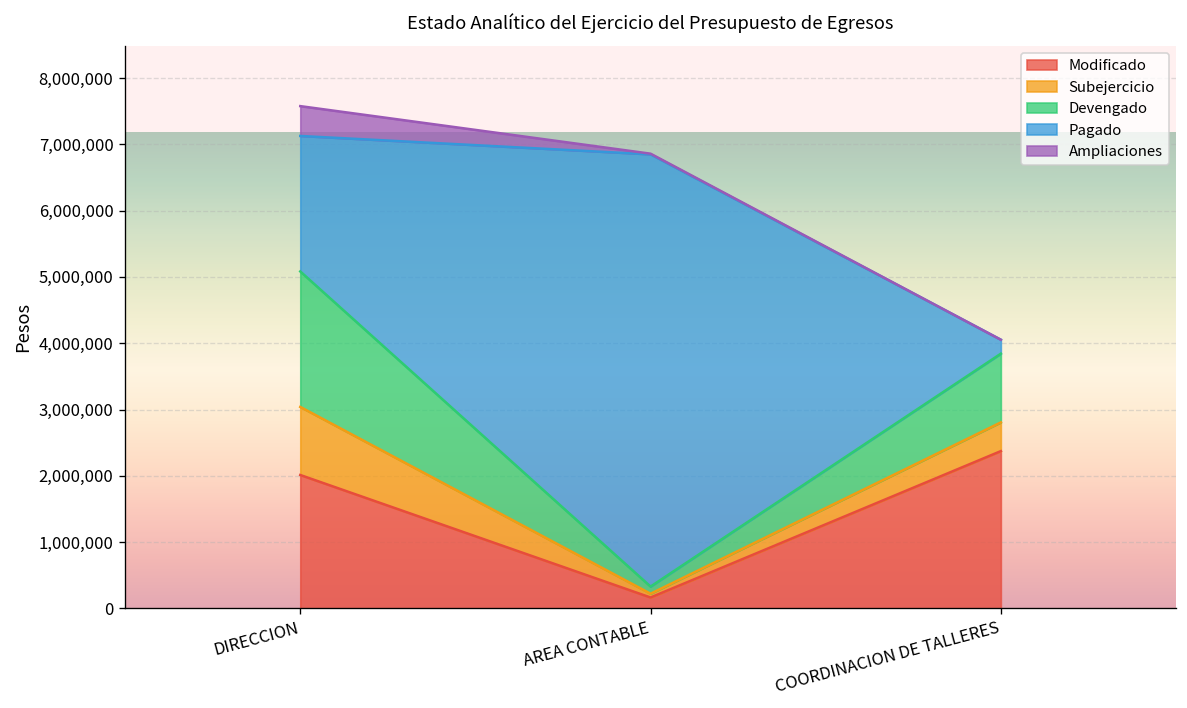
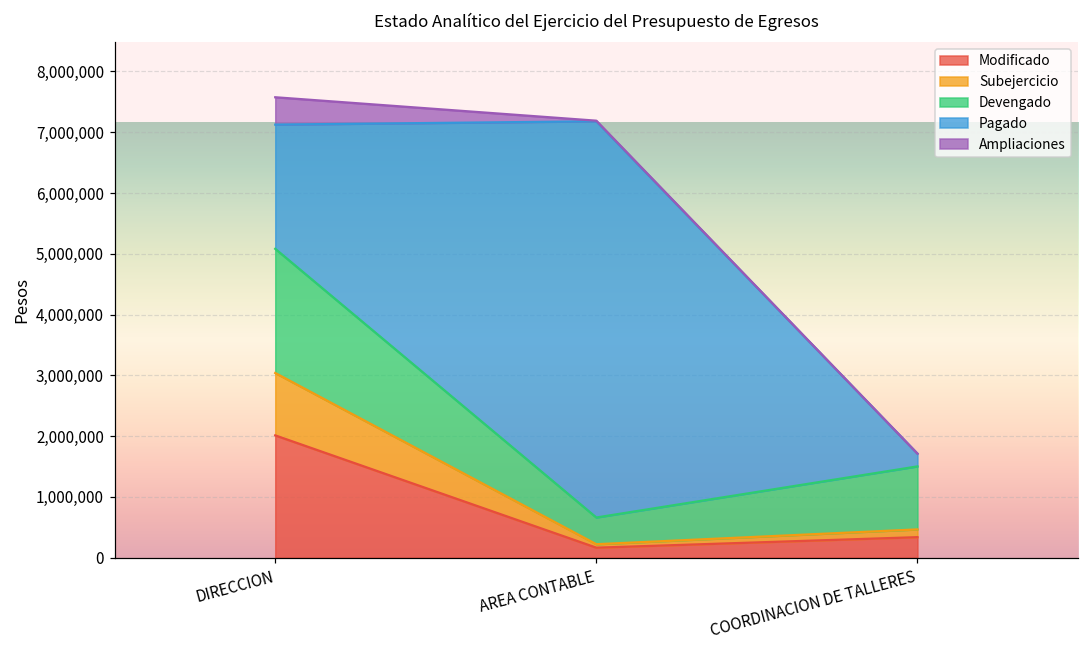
Devengado, AREA CONTABLE: 100,000 -> 400,000
Modificado, COORDINACION DE TALLERES: 2,400,000 -> 300,000
Subejercicio, COORDINACION DE TALLERES: 400,000 -> 100,000
